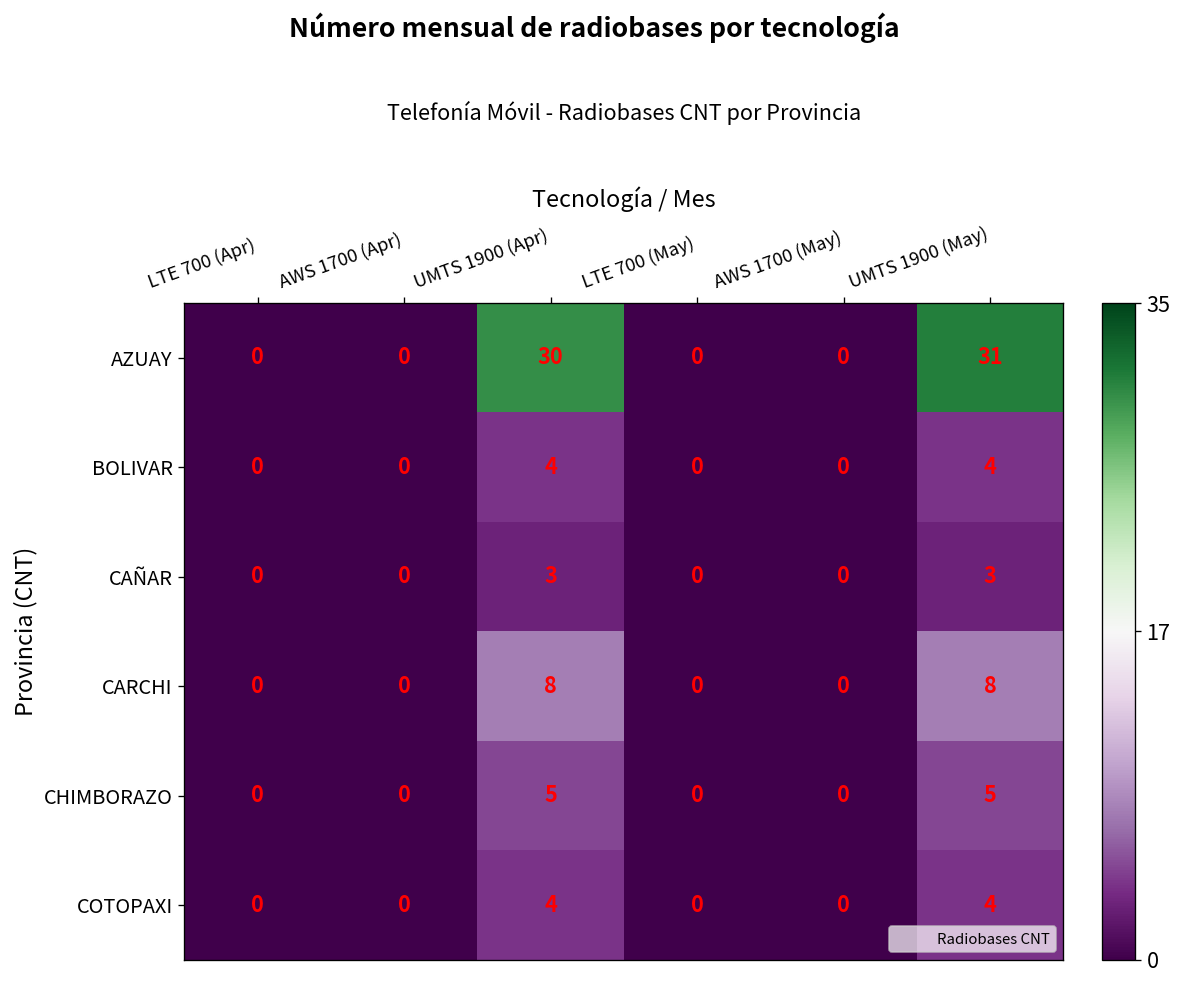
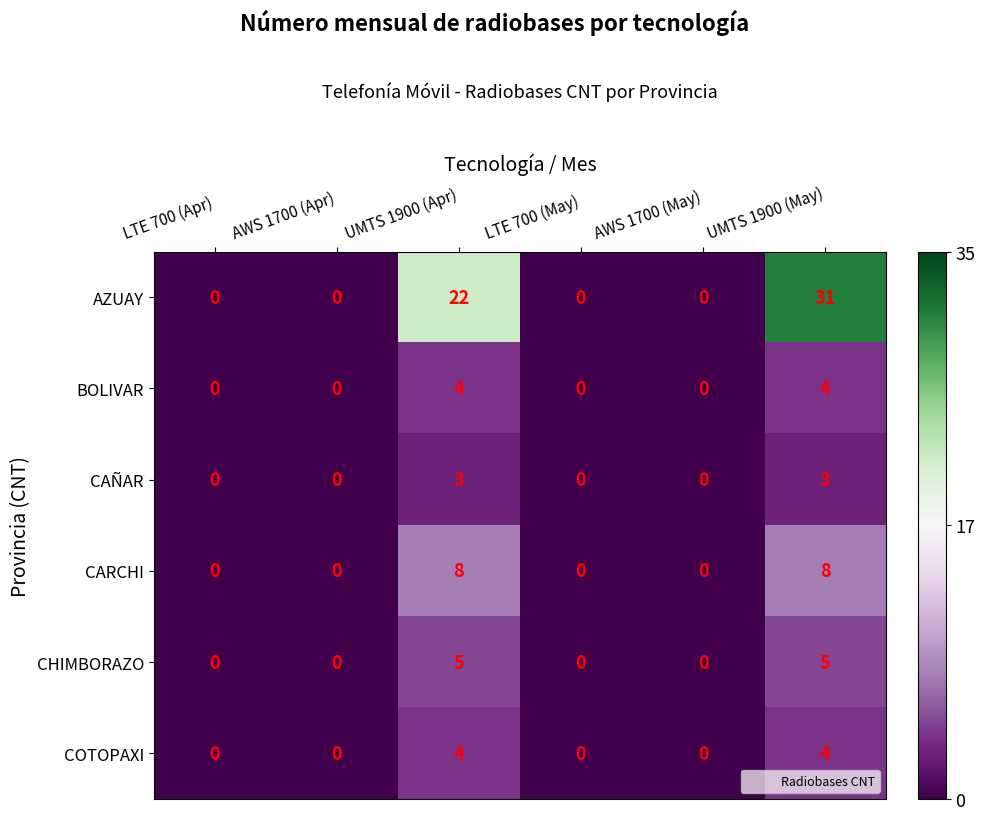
AZUAY, UMTS 1900 (Apr): 30 -> 22
